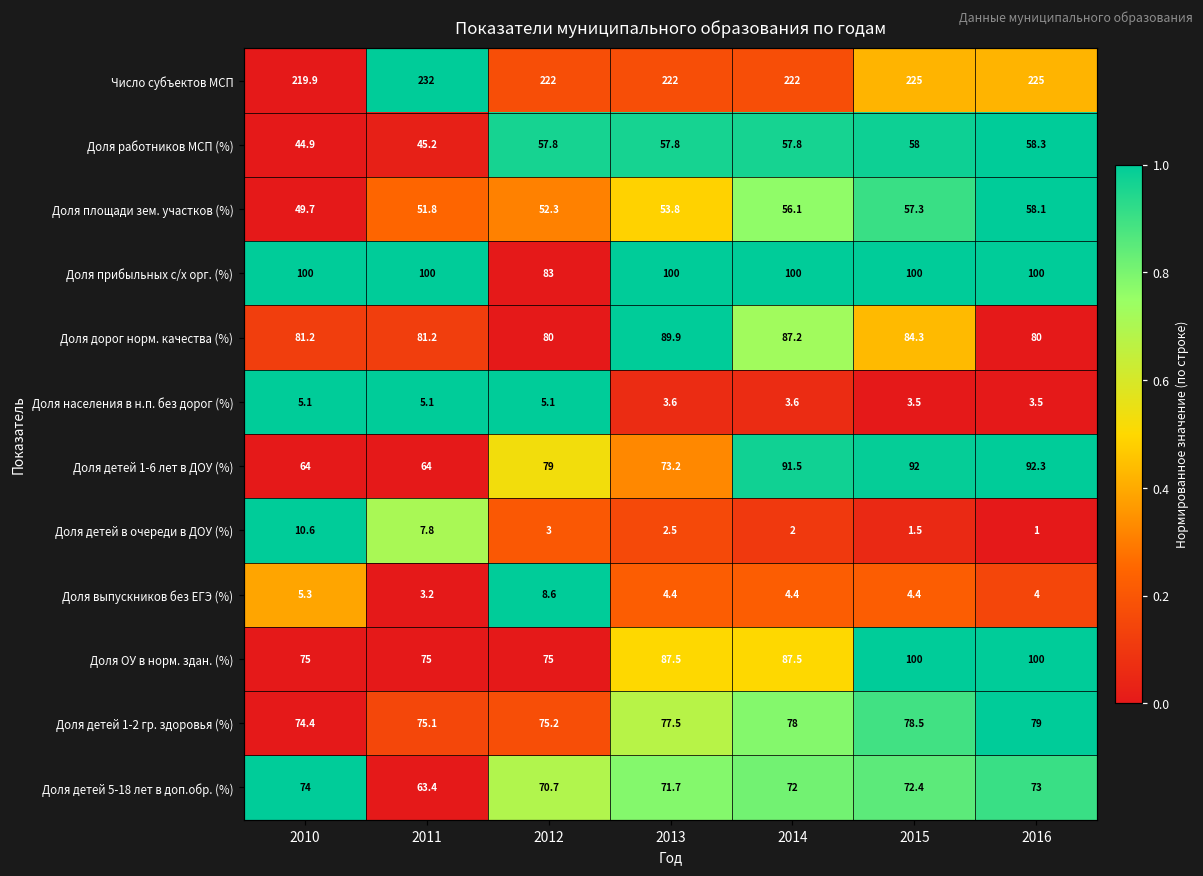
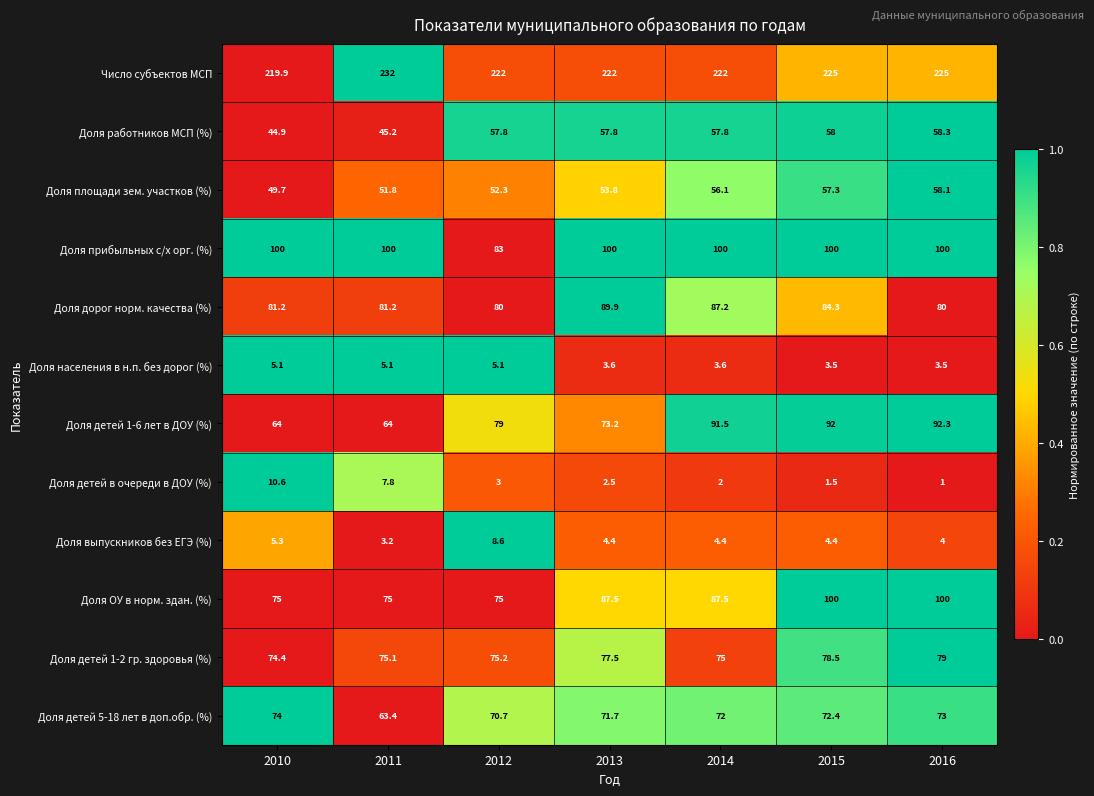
Доля детей 1-2 гр. здоровья (%), 2014: 78 -> 75
